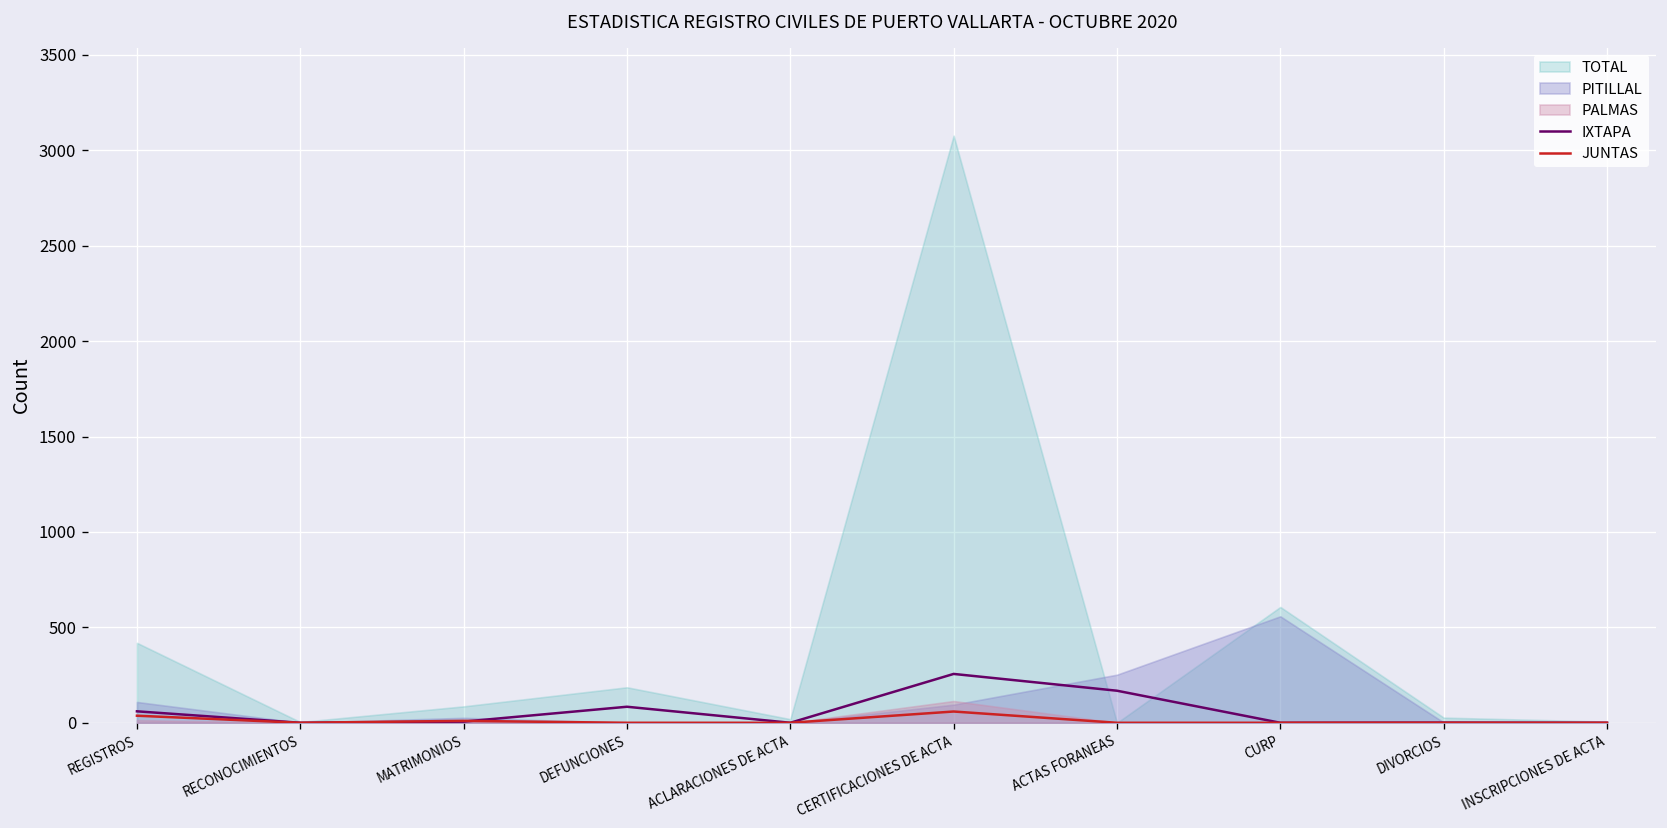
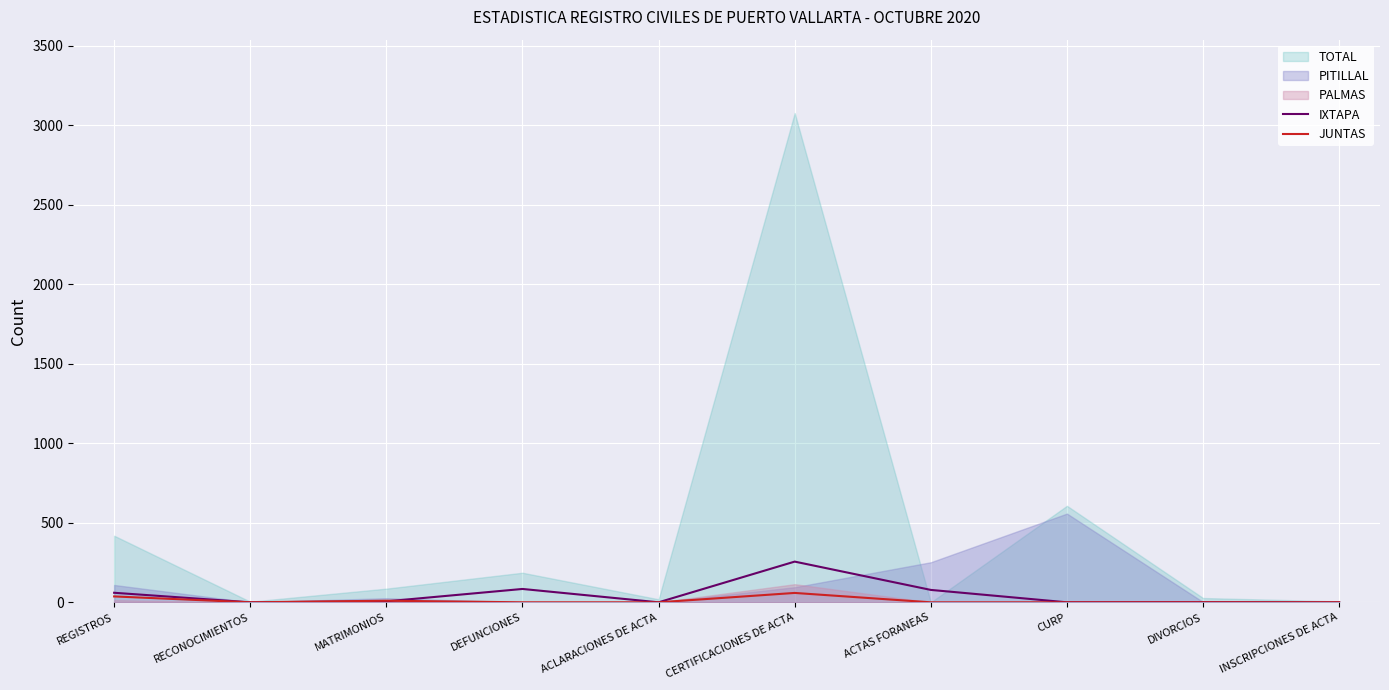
IXTAPA, ACTAS FORANEAS: 170 -> 80
